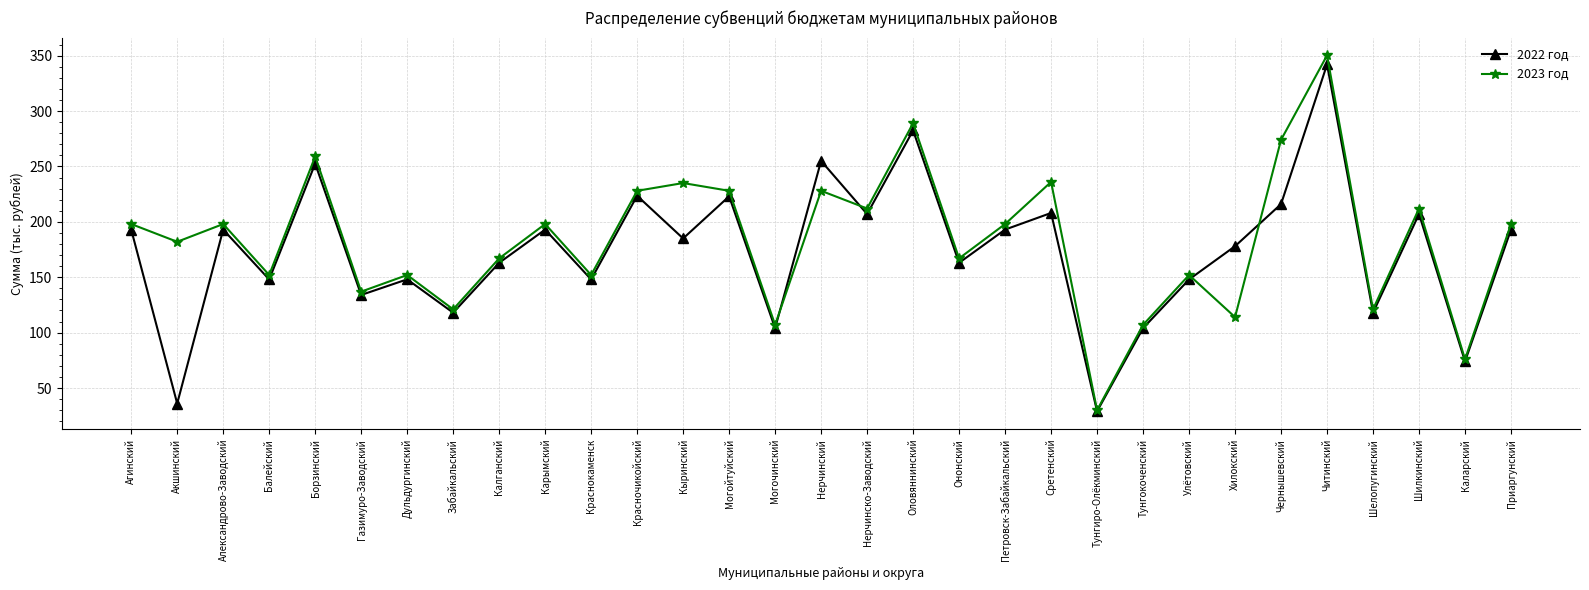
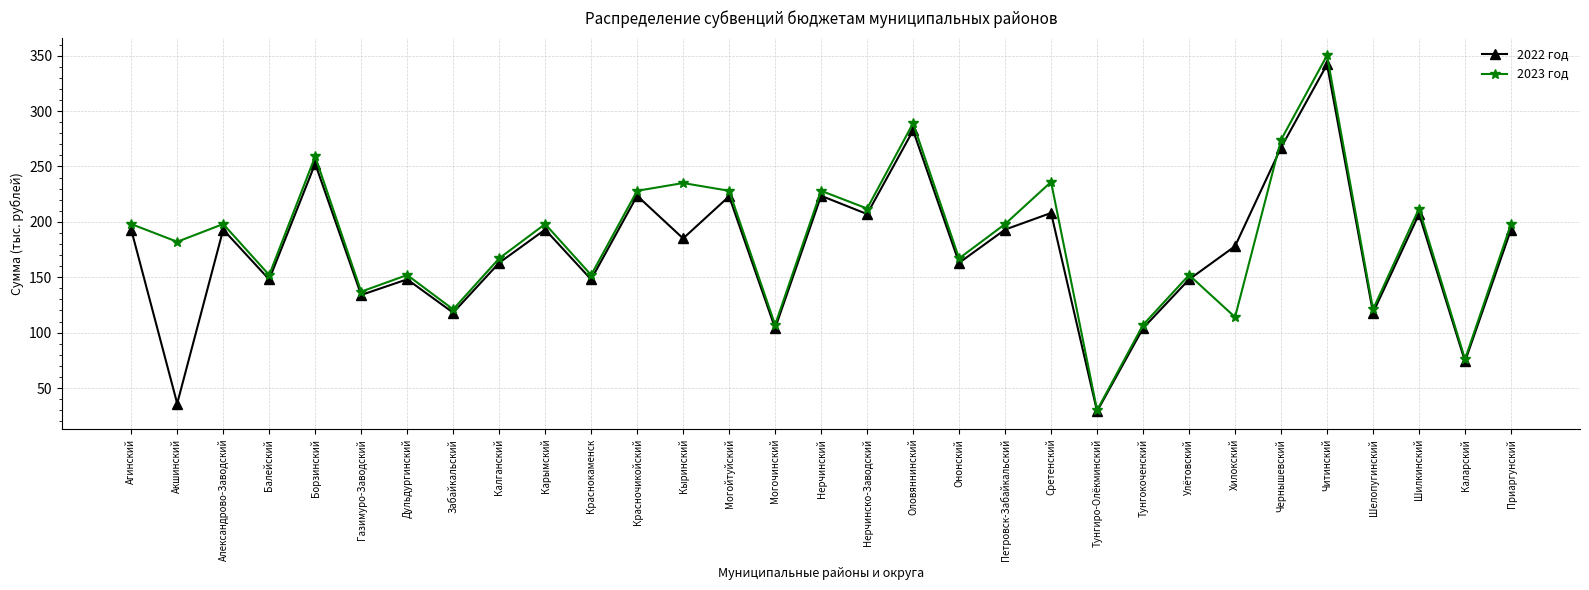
2022 год, Нерчинский: 255 -> 224
2022 год, Чернышевский: 216 -> 267
